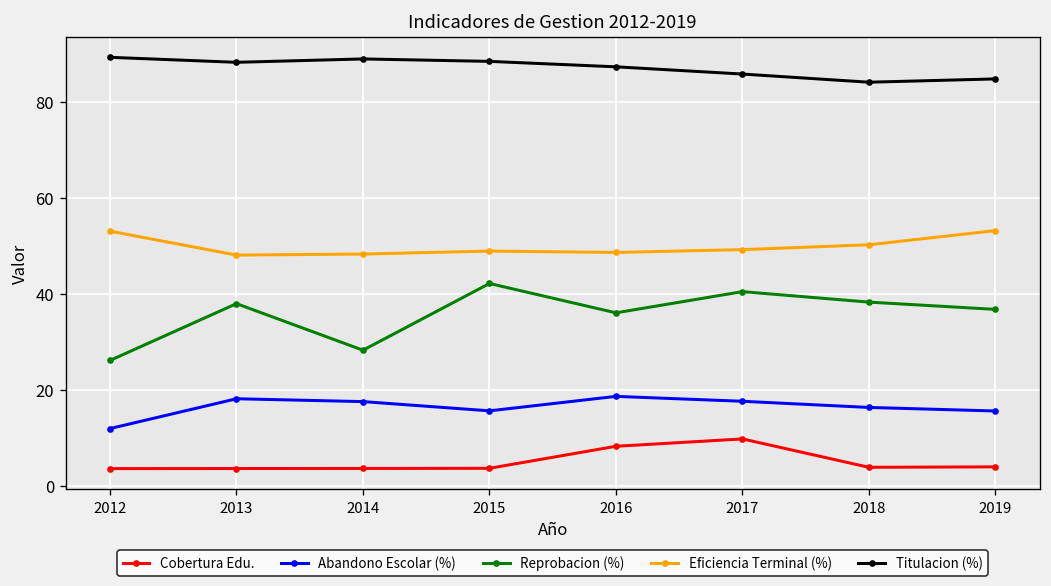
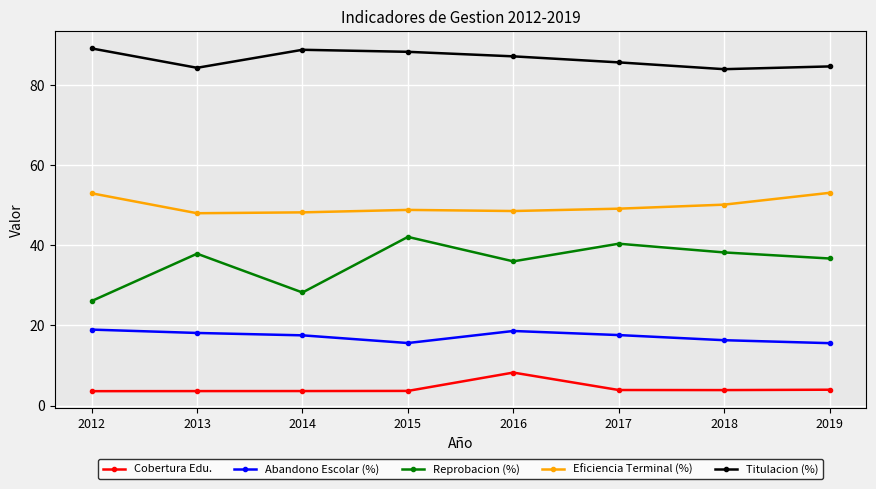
Abandono Escolar (%), 2012: 12 -> 19
Titulacion (%), 2013: 88 -> 84
Cobertura Edu., 2017: 10 -> 4
